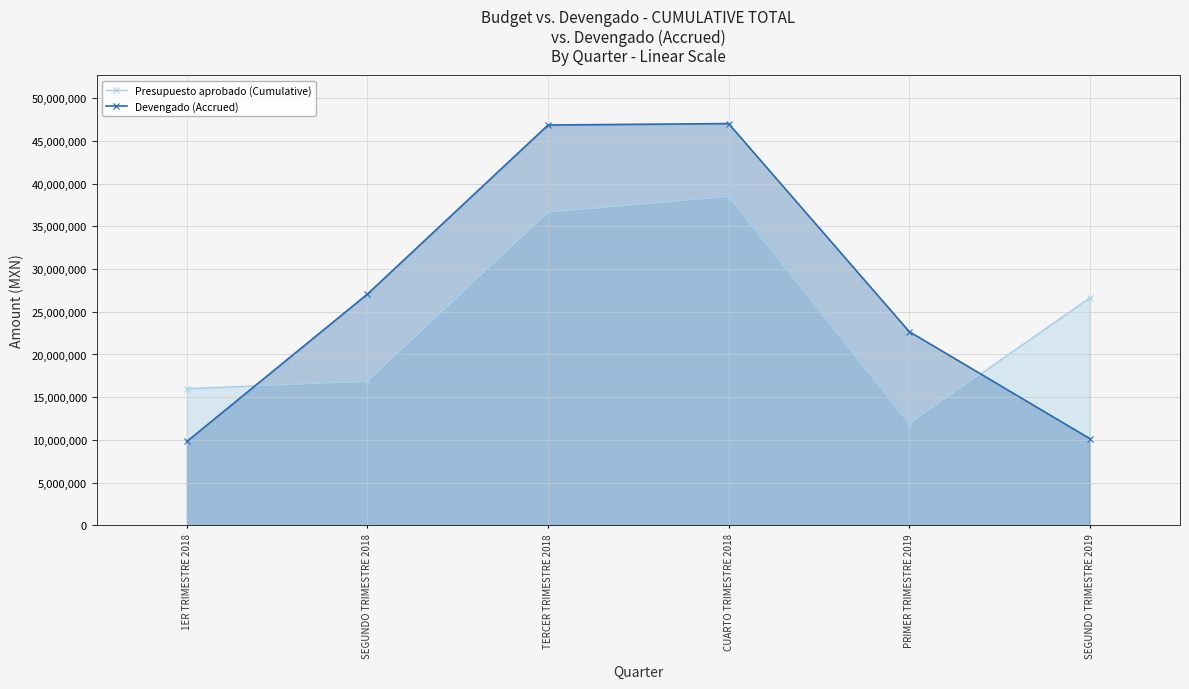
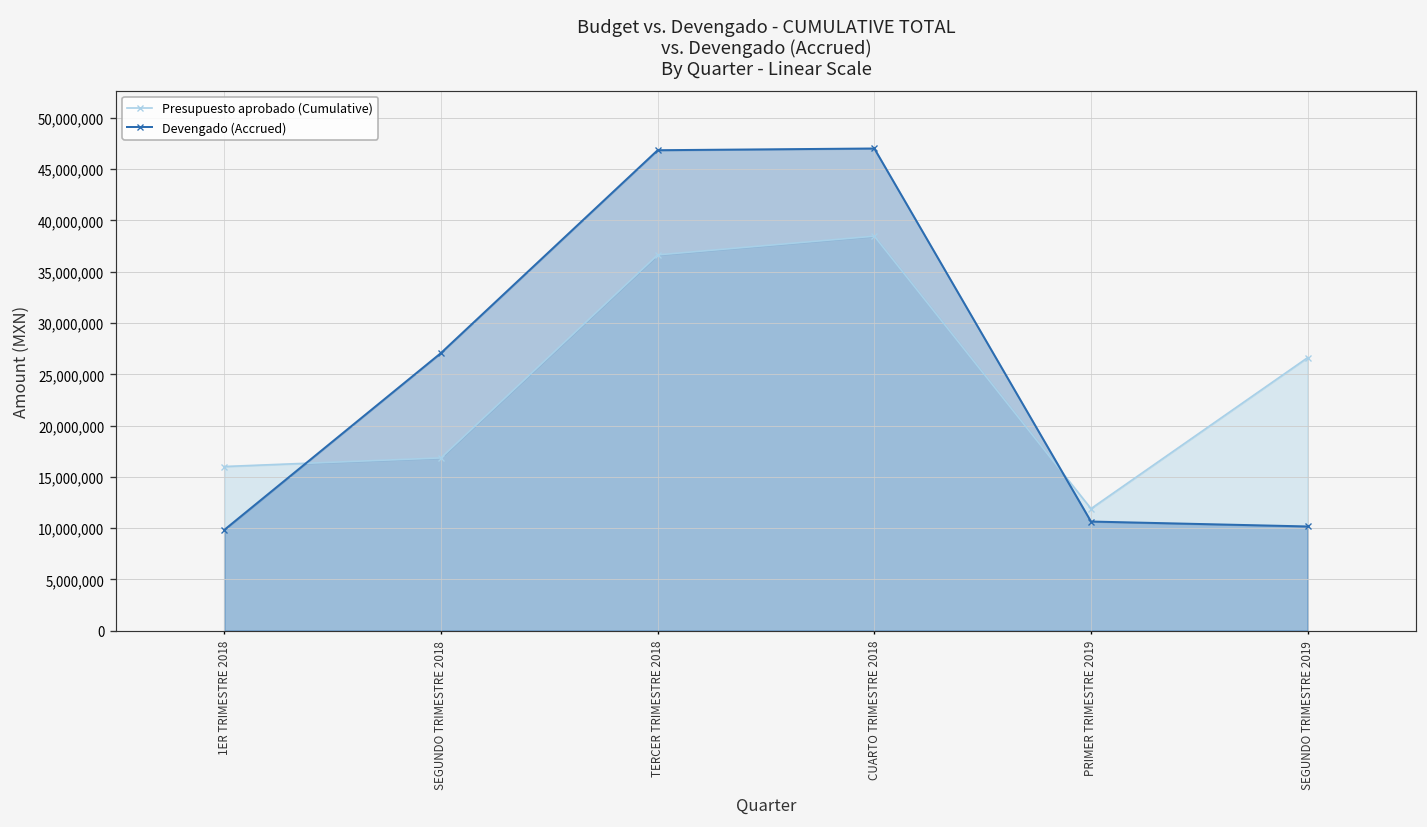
Devengado (Accrued), PRIMER TRIMESTRE 2019: 23,000,000 -> 11,000,000
